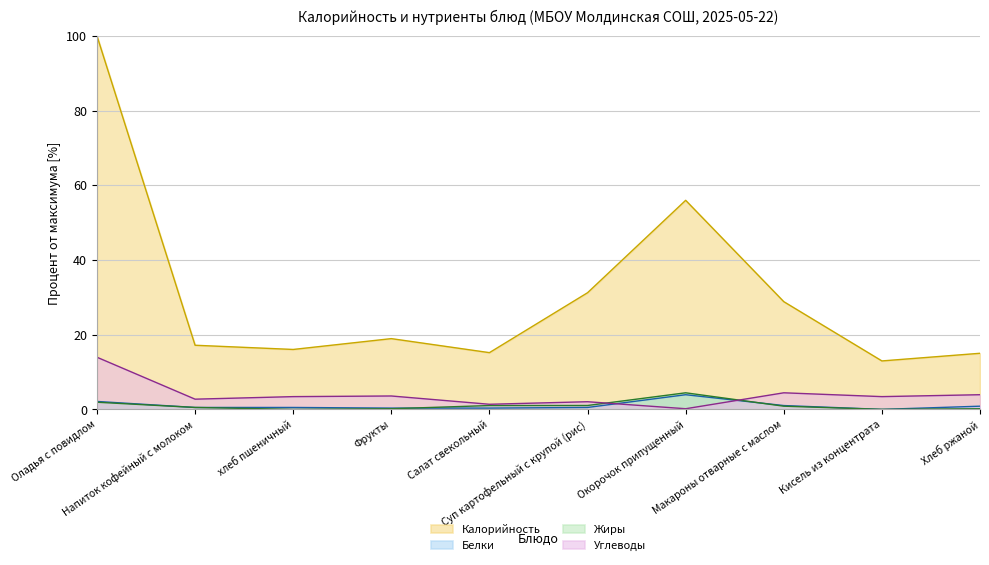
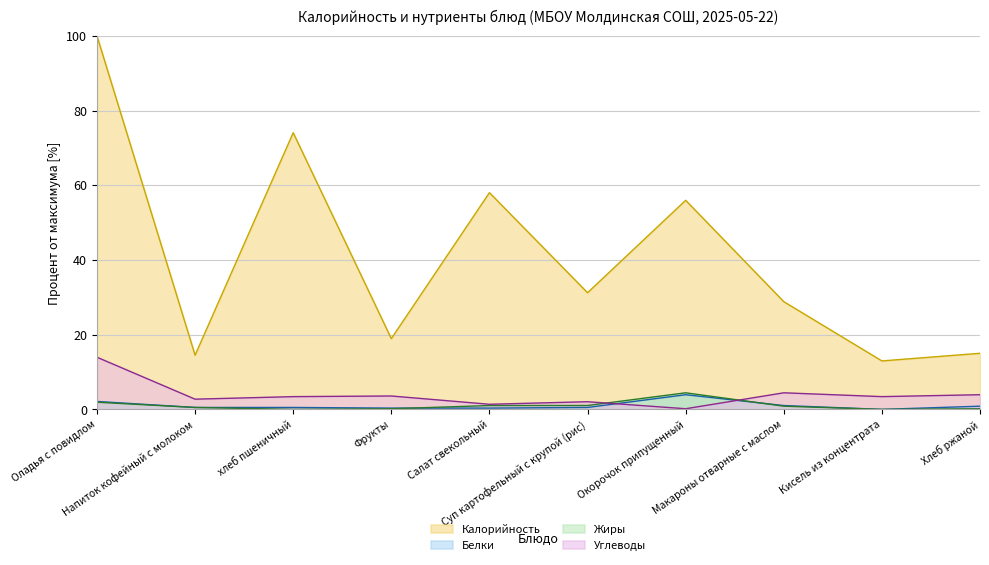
Калорийность, Напиток кофейный с молоком: 17 -> 15
Калорийность, хлеб пшеничный: 16 -> 74
Калорийность, Салат свекольный: 15 -> 58
